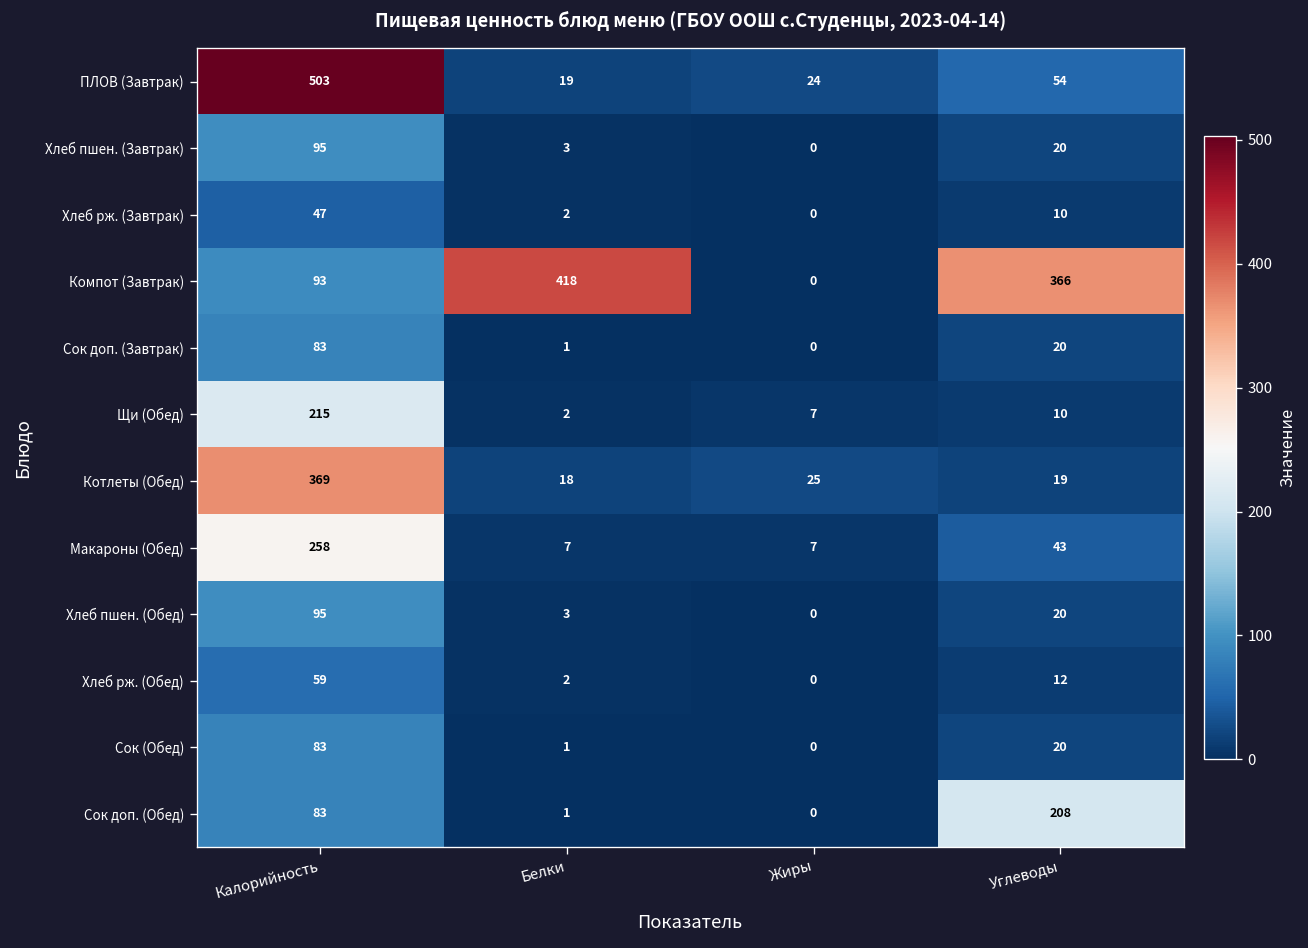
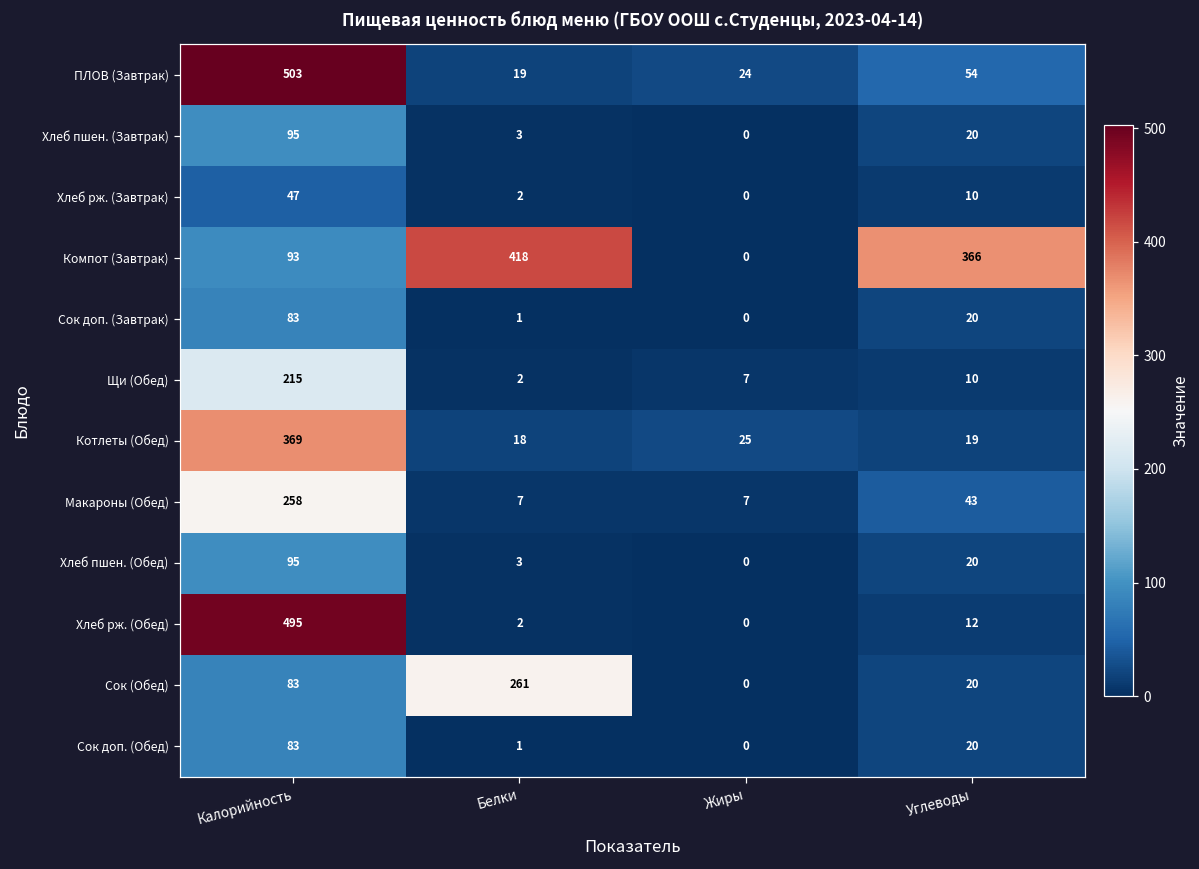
Хлеб рж. (Обед), Калорийность: 59 -> 495
Сок (Обед), Белки: 1 -> 261
Сок доп. (Обед), Углеводы: 208 -> 20
